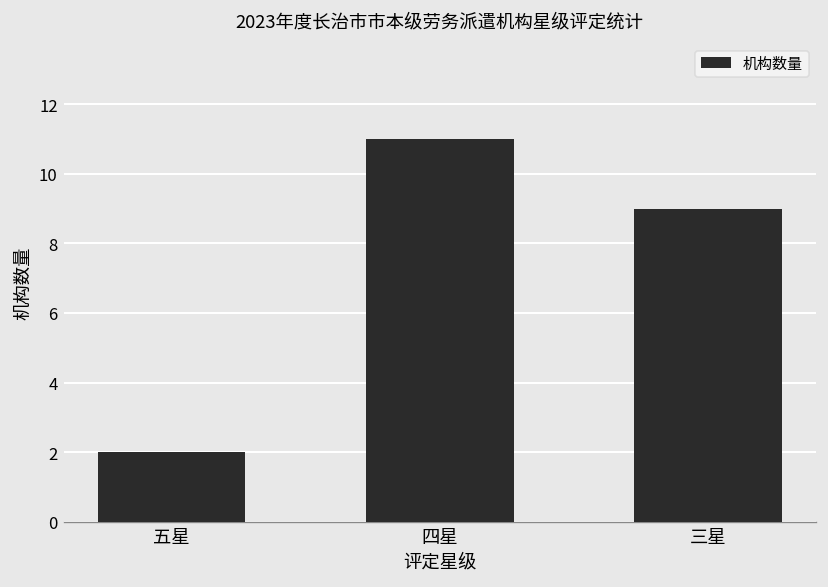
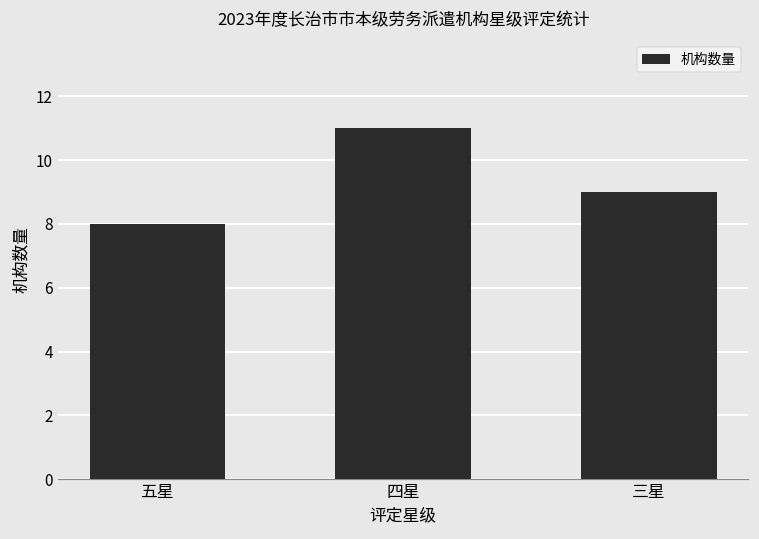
五星: 2 -> 8
